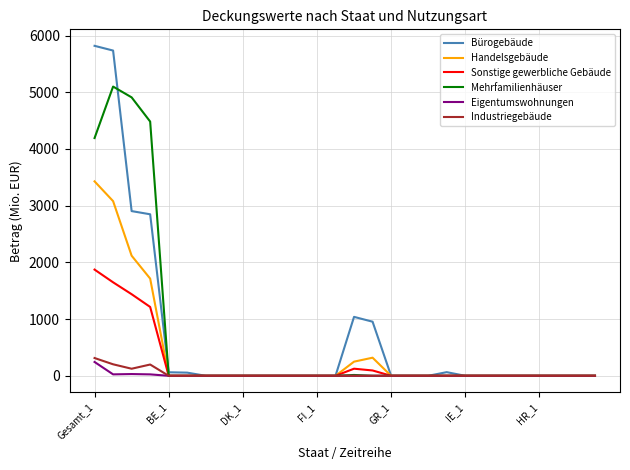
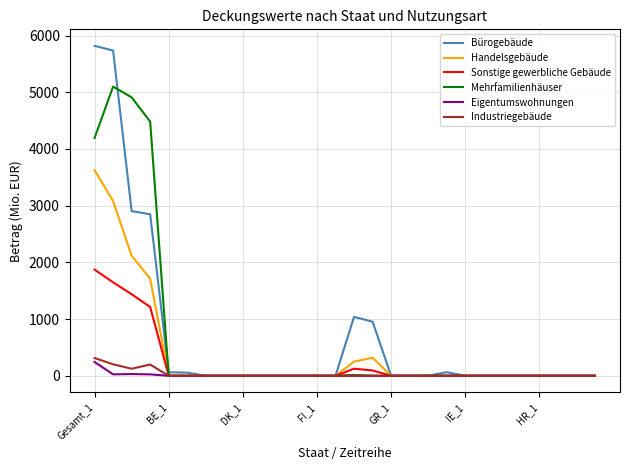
Handelsgebäude, Gesamt_1: 3400 -> 3600
